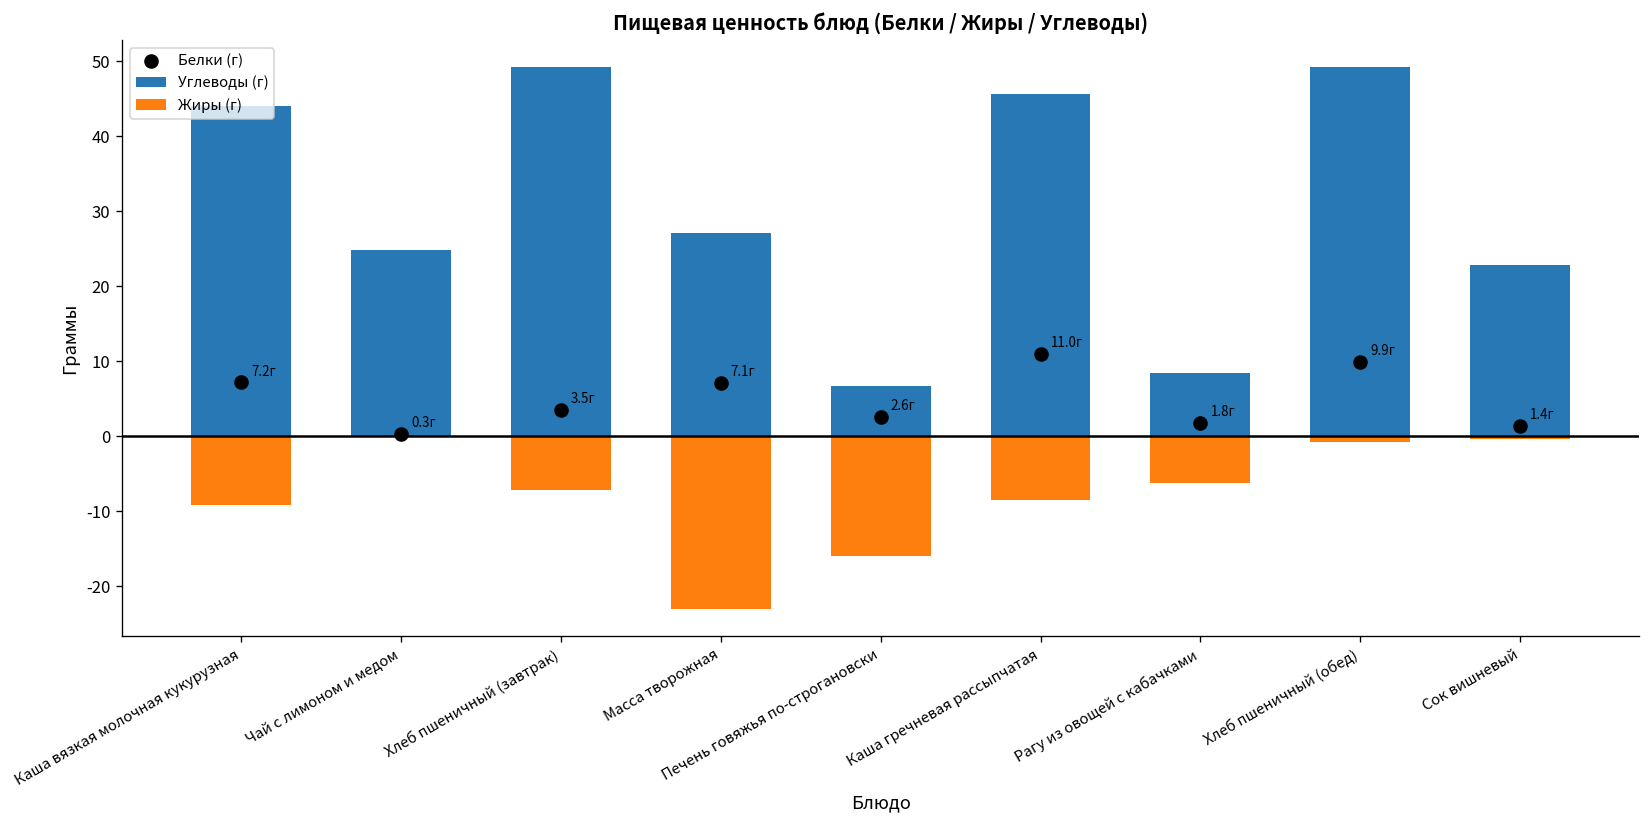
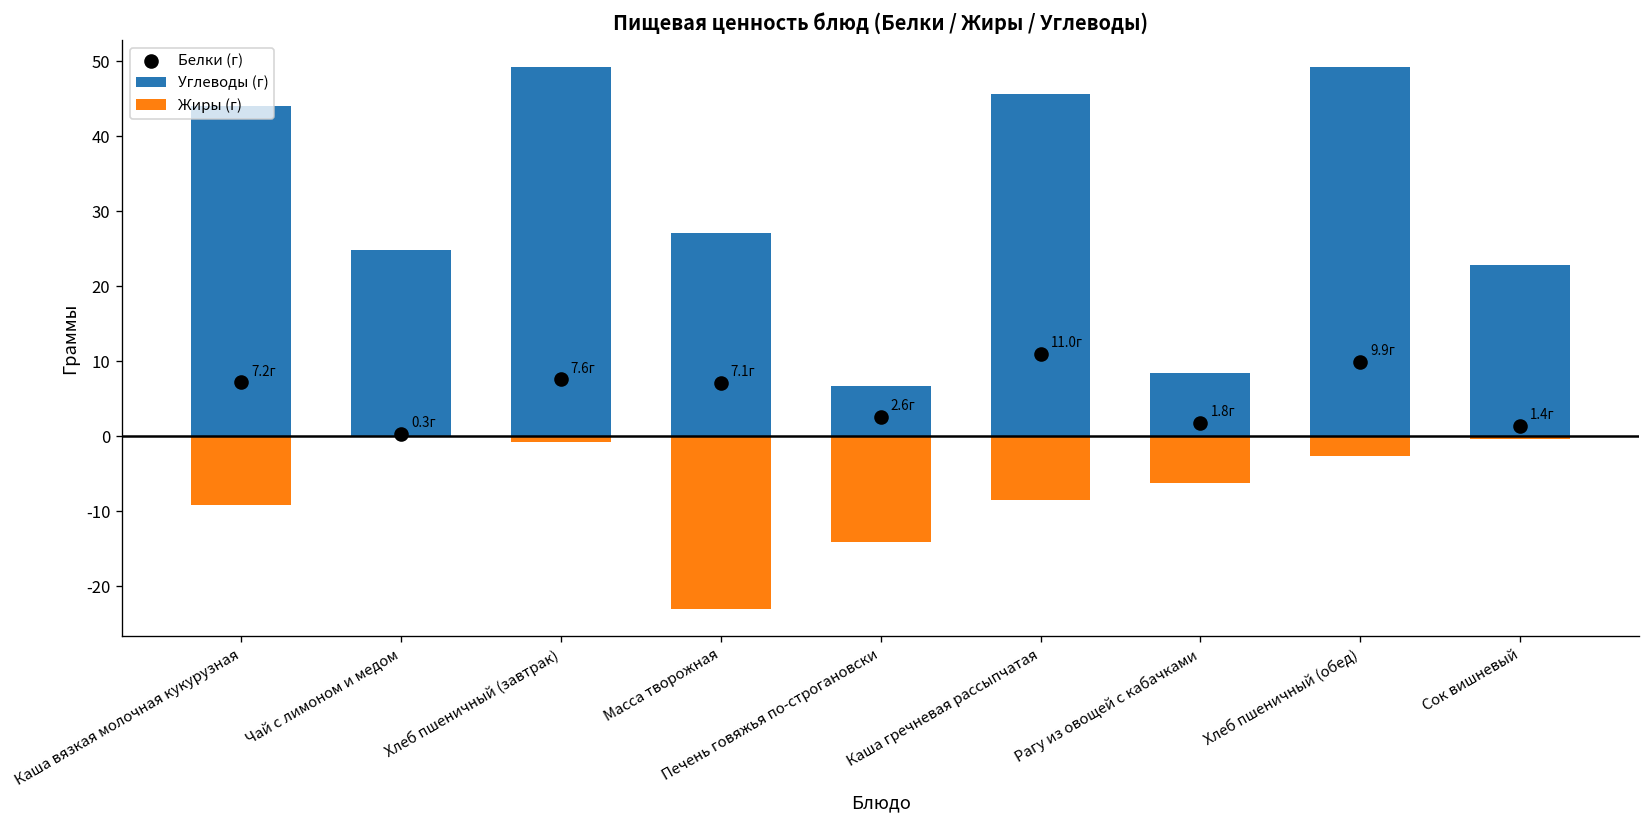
Жиры (г), Хлеб пшеничный (завтрак): -7 -> -1
Белки (г), Хлеб пшеничный (завтрак): 3.5г -> 7.6г
Жиры (г), Печень говяжья по-строгановски: -16 -> -14
Жиры (г), Хлеб пшеничный (обед): -1 -> -3
